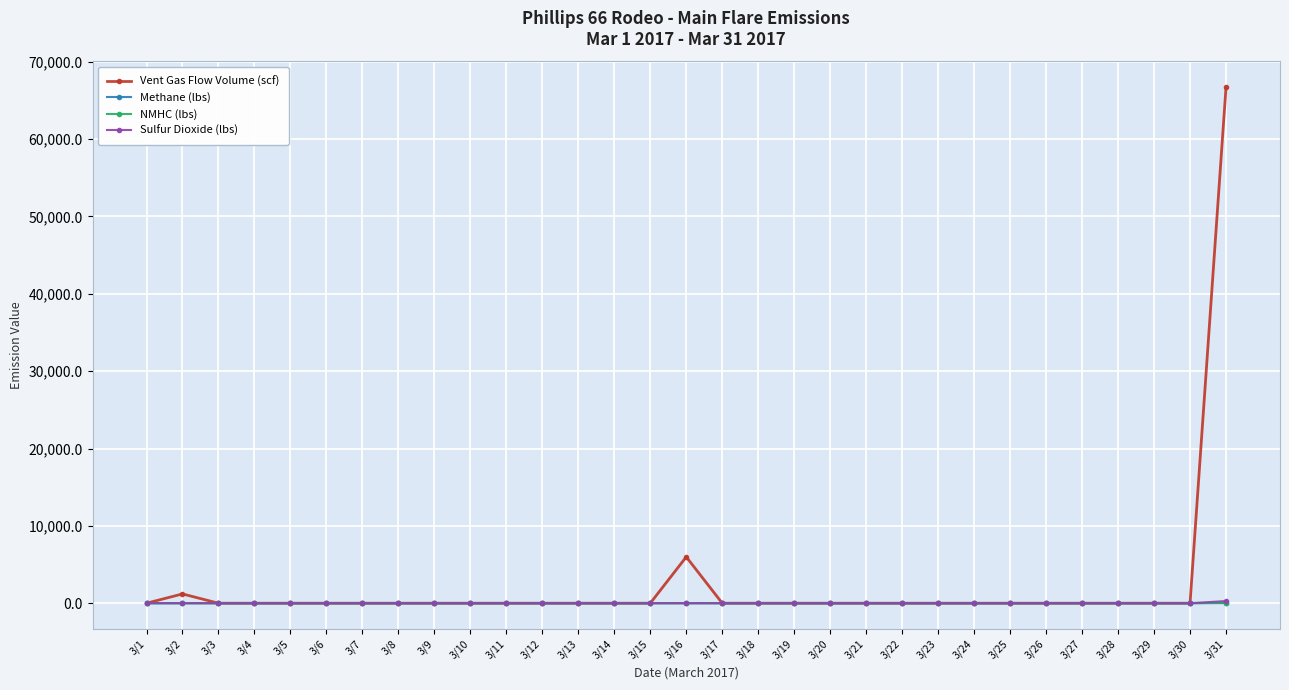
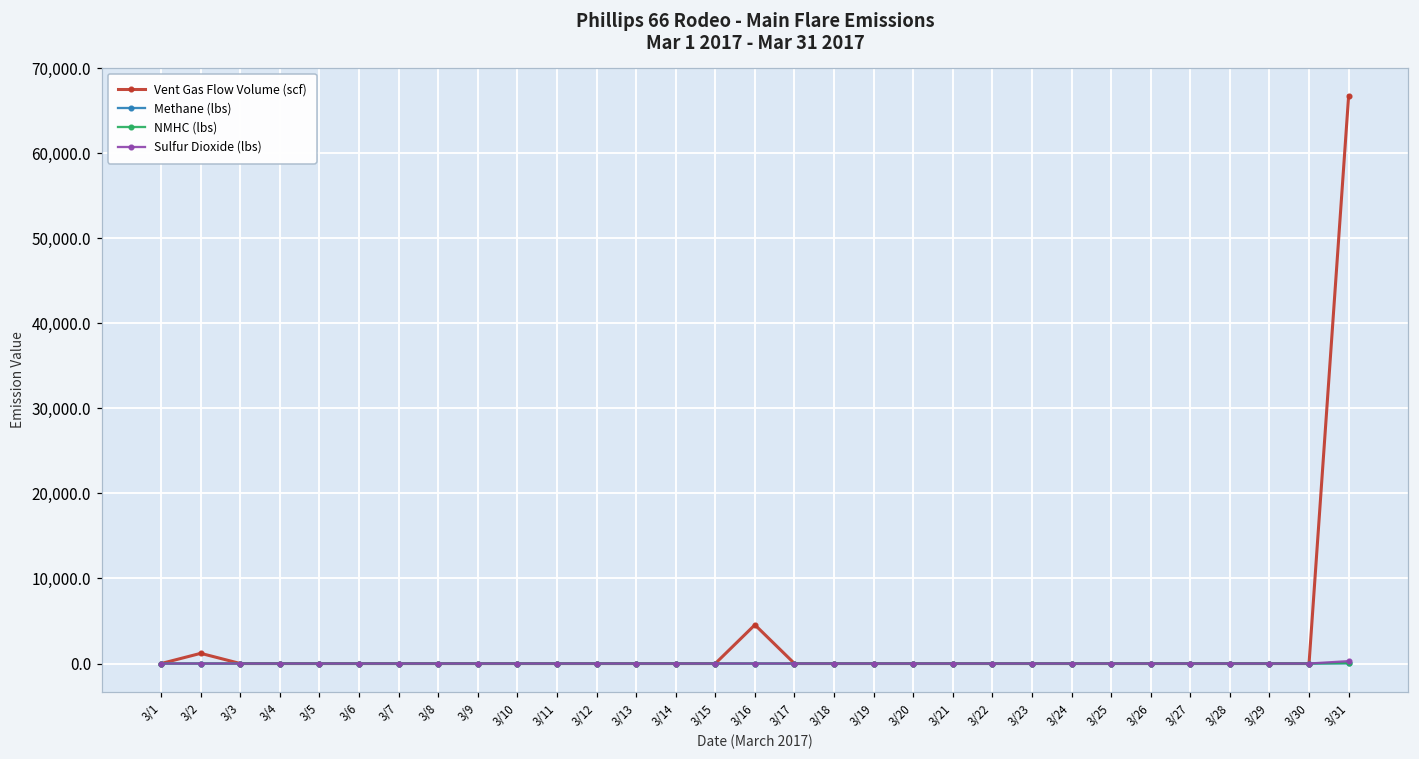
Vent Gas Flow Volume (scf), 3/16: 6,000 -> 5,000
